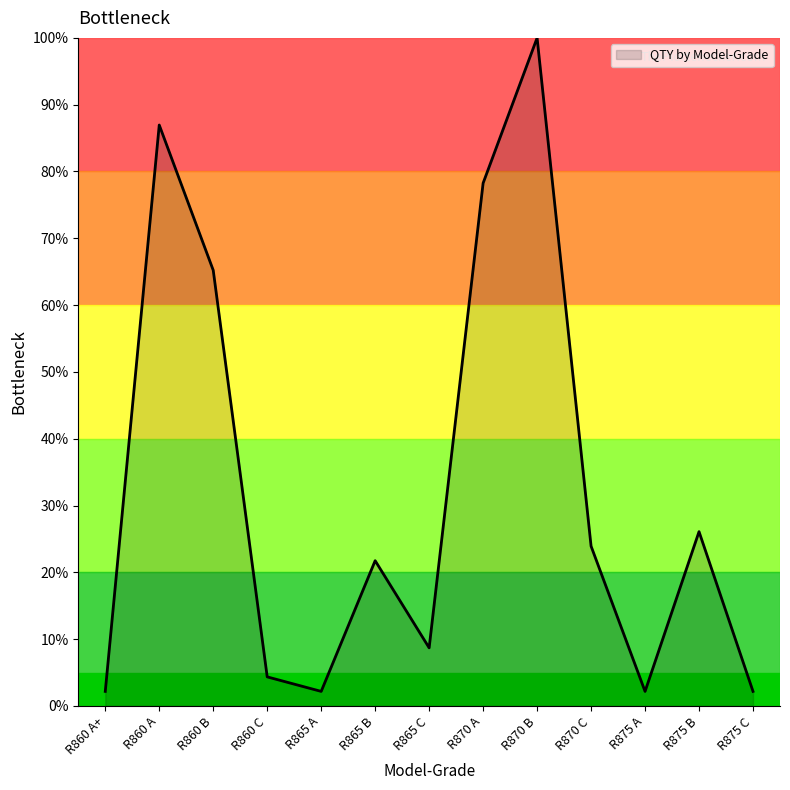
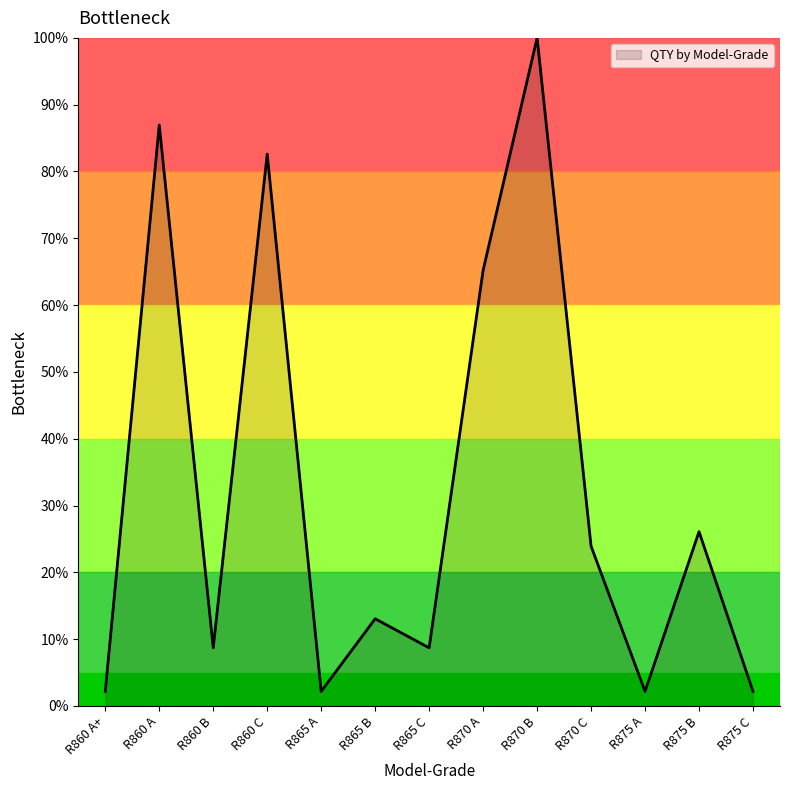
R860 B: 65% -> 9%
R860 C: 4% -> 83%
R865 B: 22% -> 13%
R870 A: 78% -> 65%
